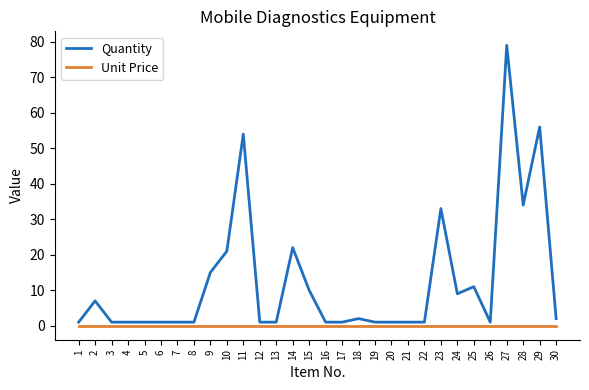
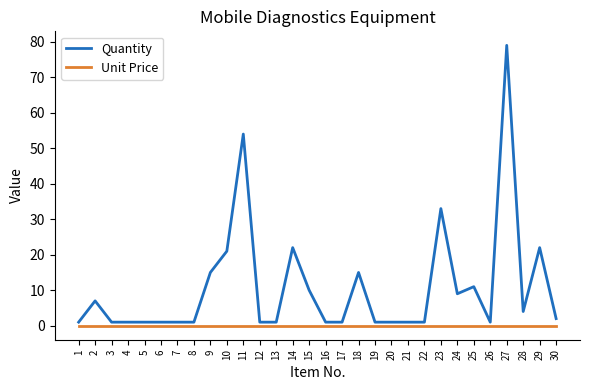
Quantity, 18: 2 -> 15
Quantity, 28: 34 -> 4
Quantity, 29: 56 -> 22
